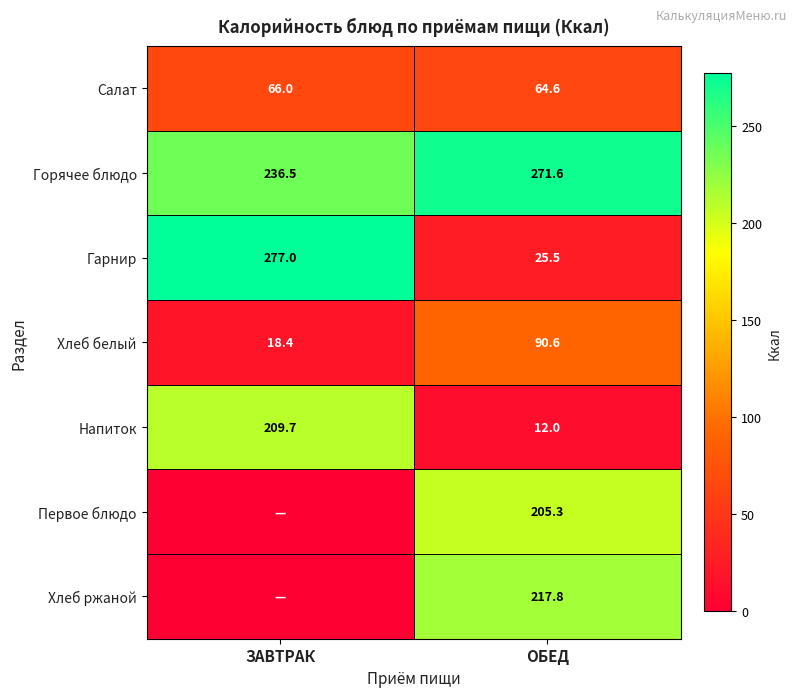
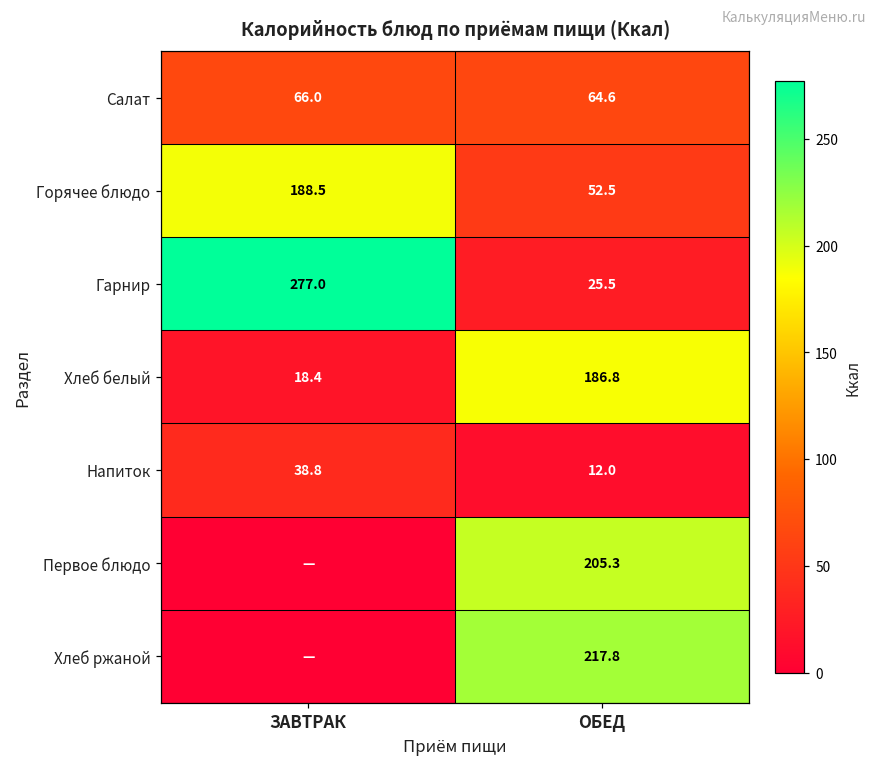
Горячее блюдо, ЗАВТРАК: 236.5 -> 188.5
Горячее блюдо, ОБЕД: 271.6 -> 52.5
Хлеб белый, ОБЕД: 90.6 -> 186.8
Напиток, ЗАВТРАК: 209.7 -> 38.8
